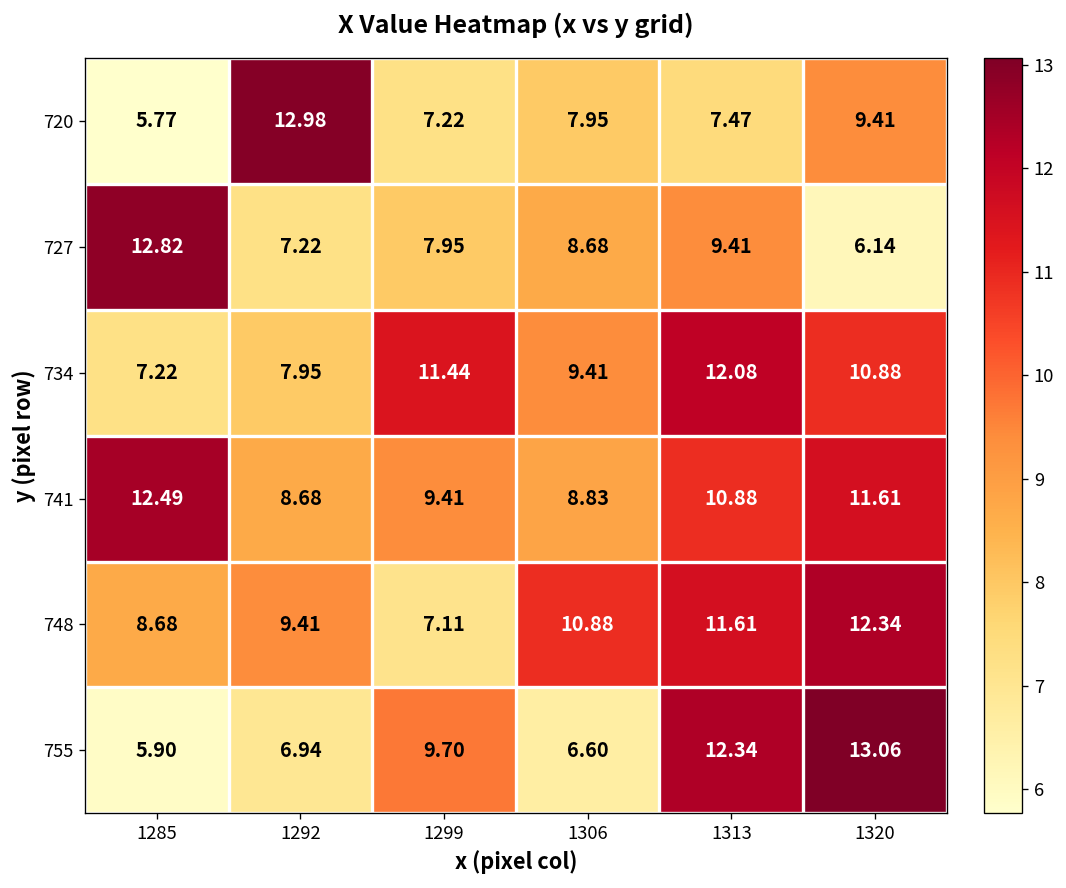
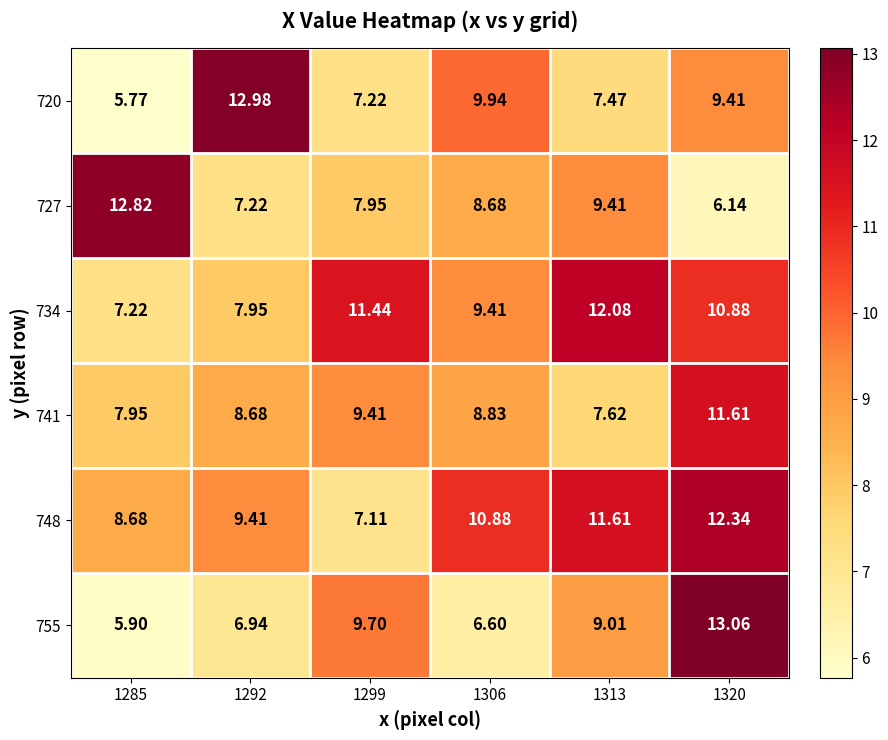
720, 1306: 7.95 -> 9.94
741, 1285: 12.49 -> 7.95
741, 1313: 10.88 -> 7.62
755, 1313: 12.34 -> 9.01
